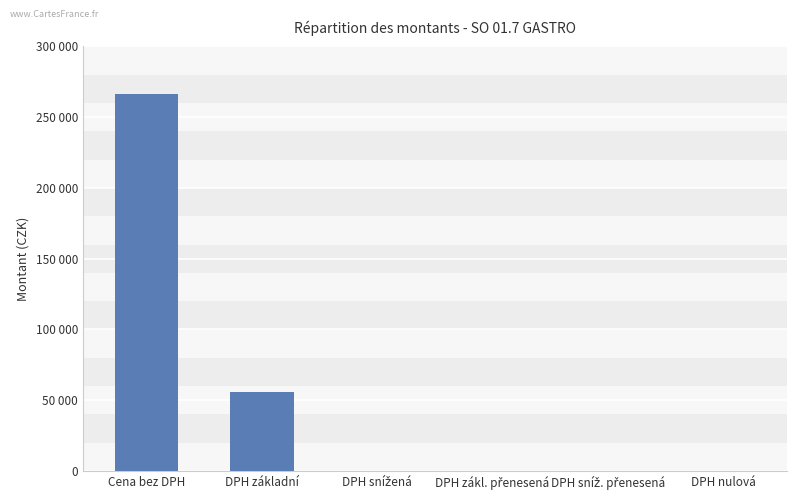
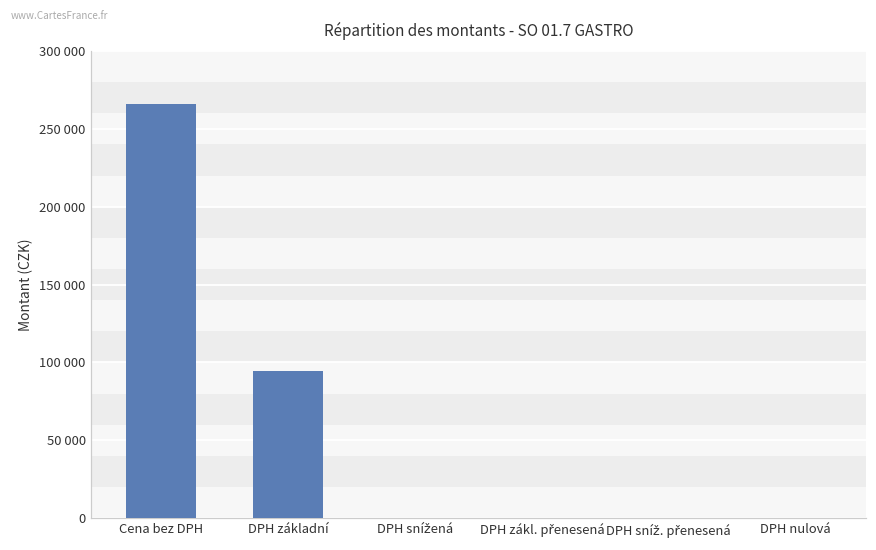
DPH základní: 56000 -> 95000
